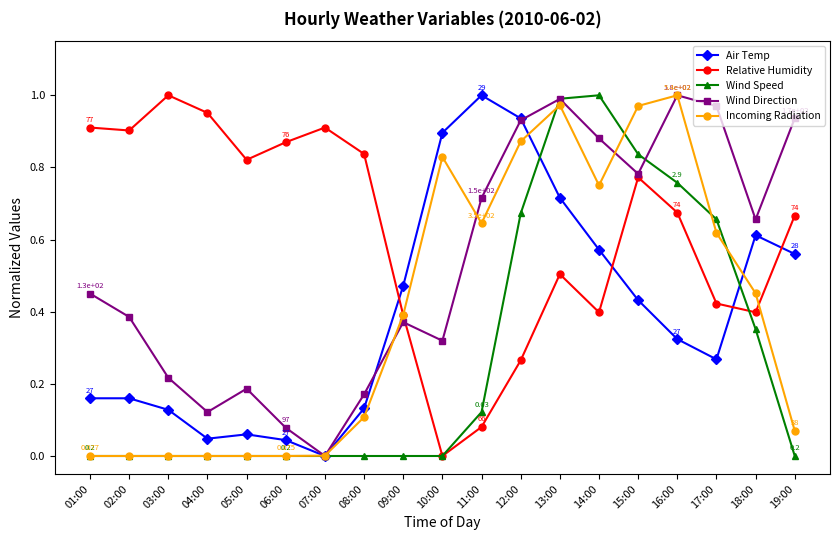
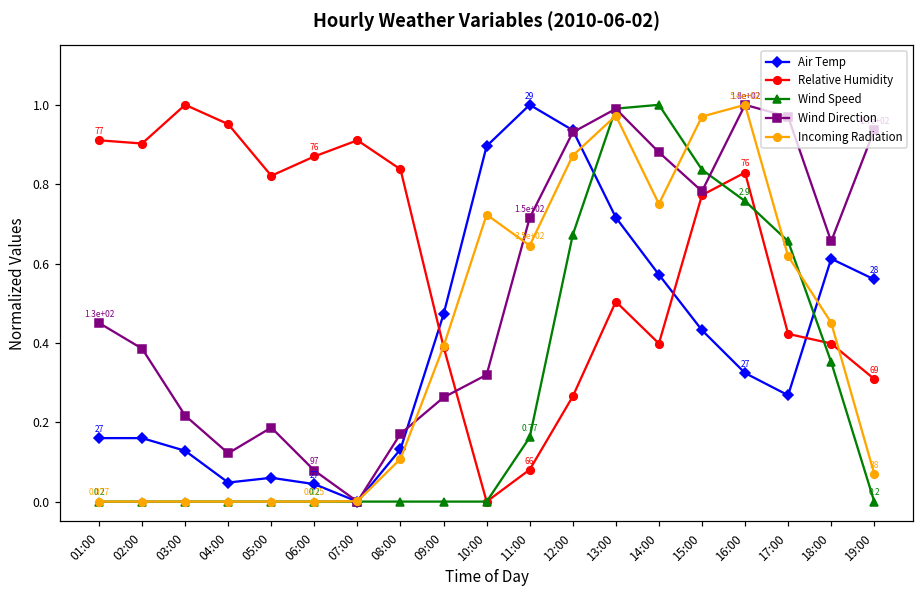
Wind Direction, 09:00: 0.37 -> 0.26
Incoming Radiation, 10:00: 0.83 -> 0.72
Wind Speed, 11:00: 0.63 -> 0.77
Relative Humidity, 16:00: 74 -> 76
Relative Humidity, 19:00: 74 -> 69
